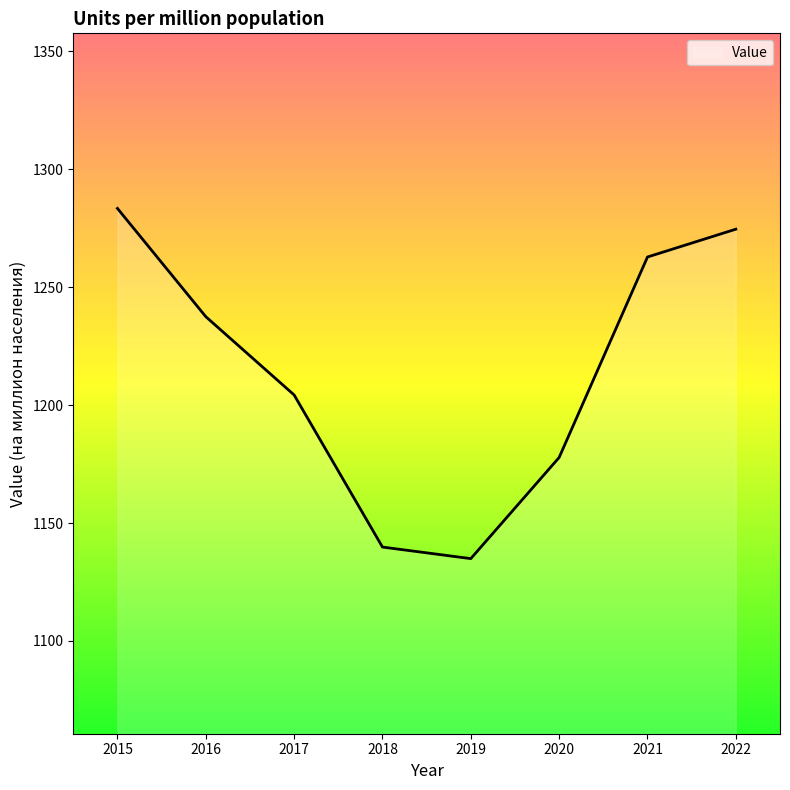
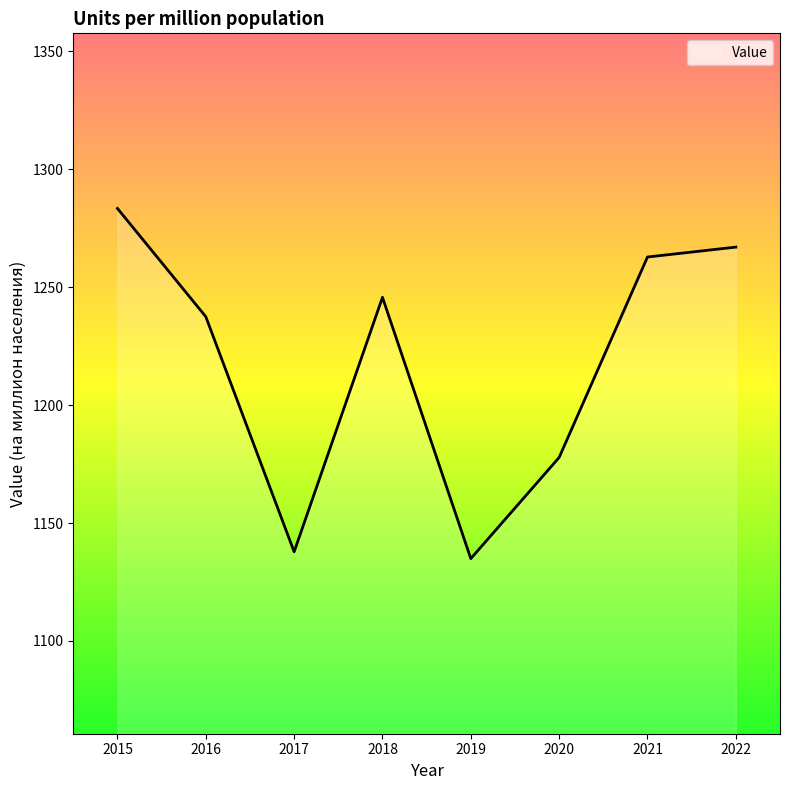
2017: 1204 -> 1138
2018: 1140 -> 1246
2022: 1275 -> 1267
